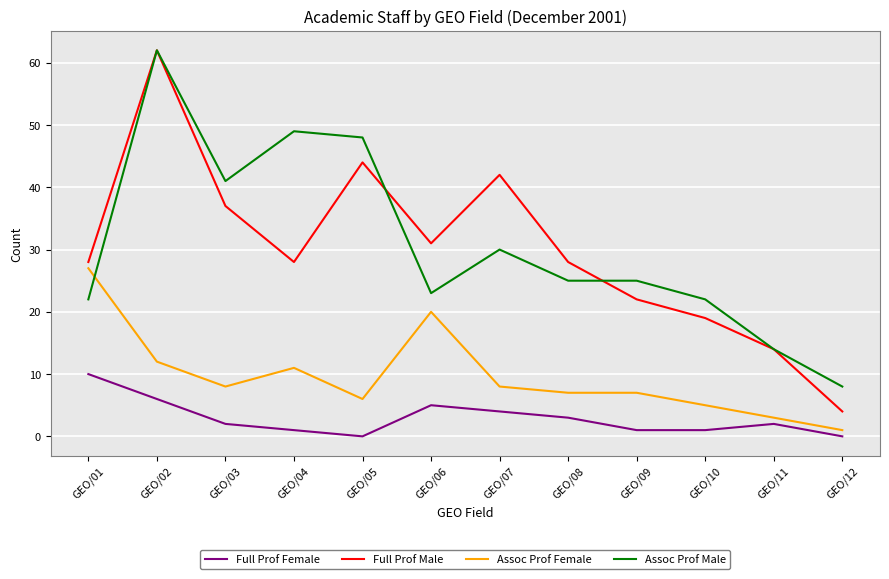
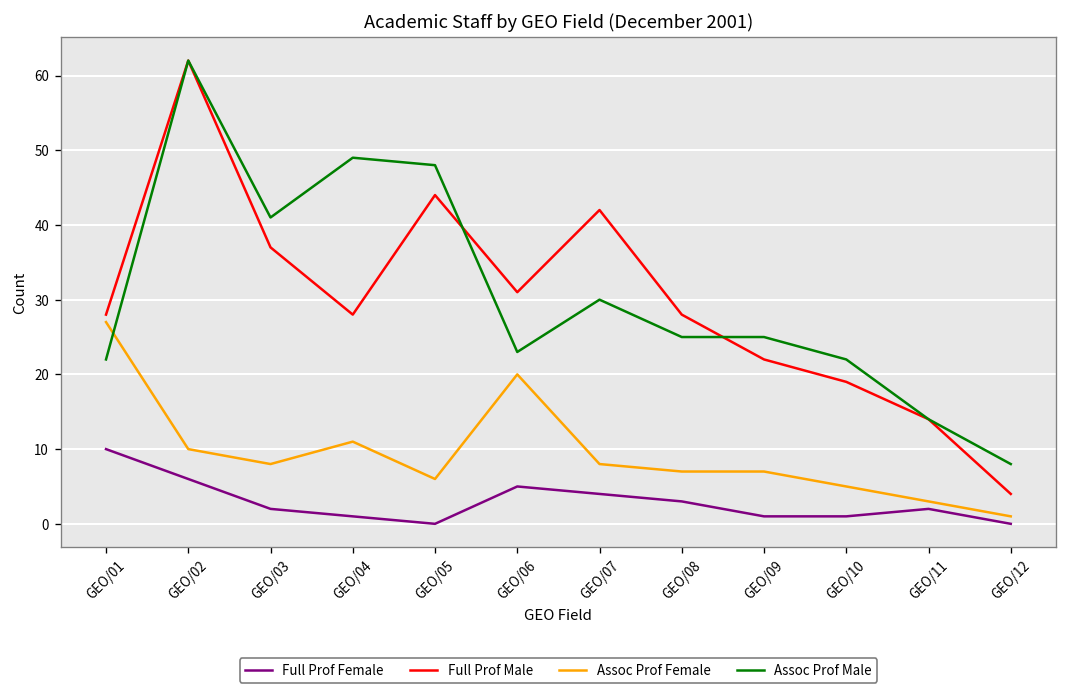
Assoc Prof Female, GEO/02: 12 -> 10
